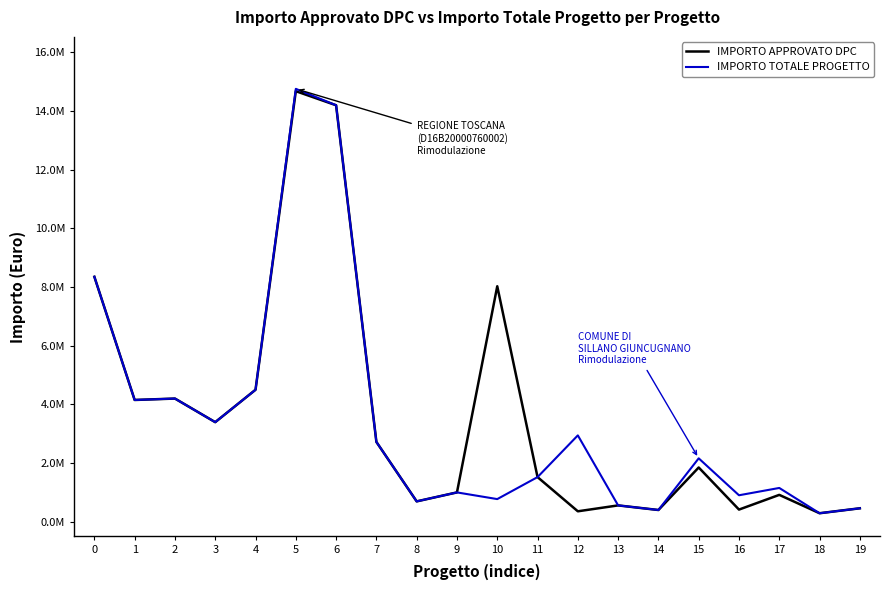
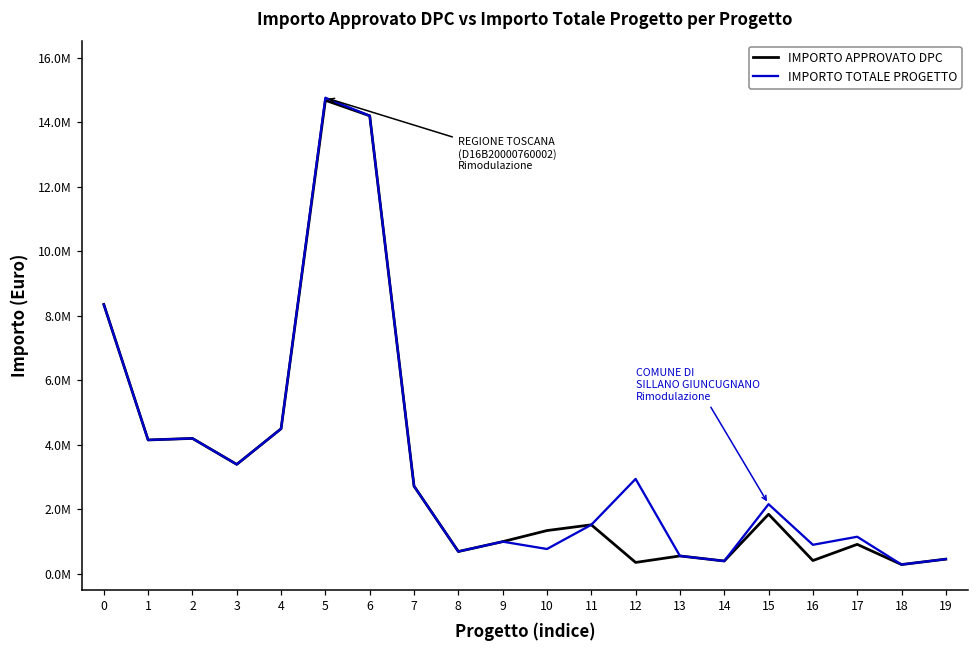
IMPORTO APPROVATO DPC, 10: 8000000 -> 1300000
